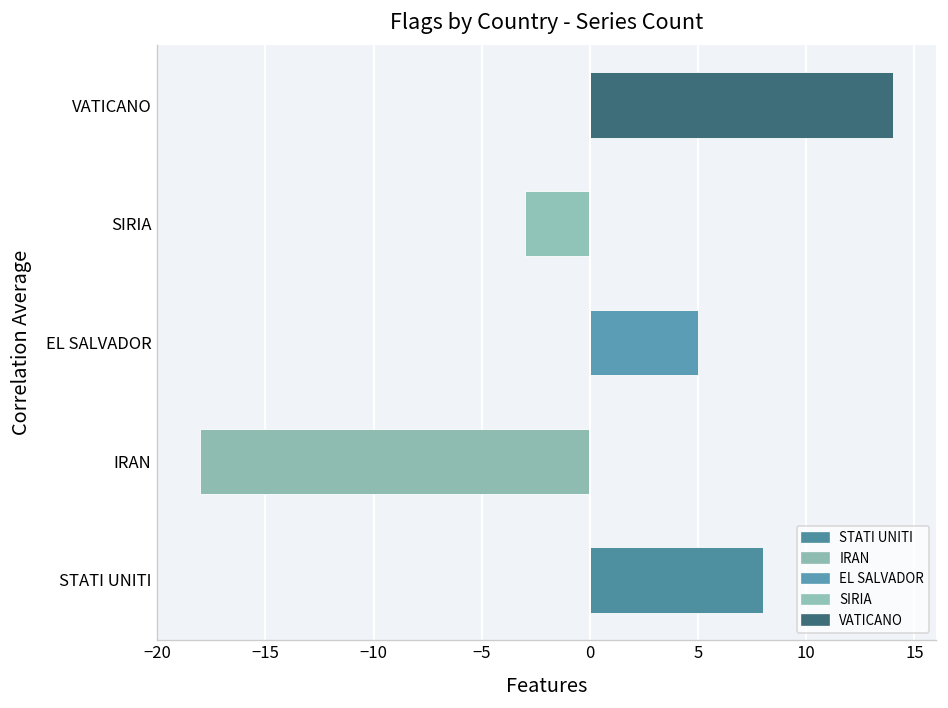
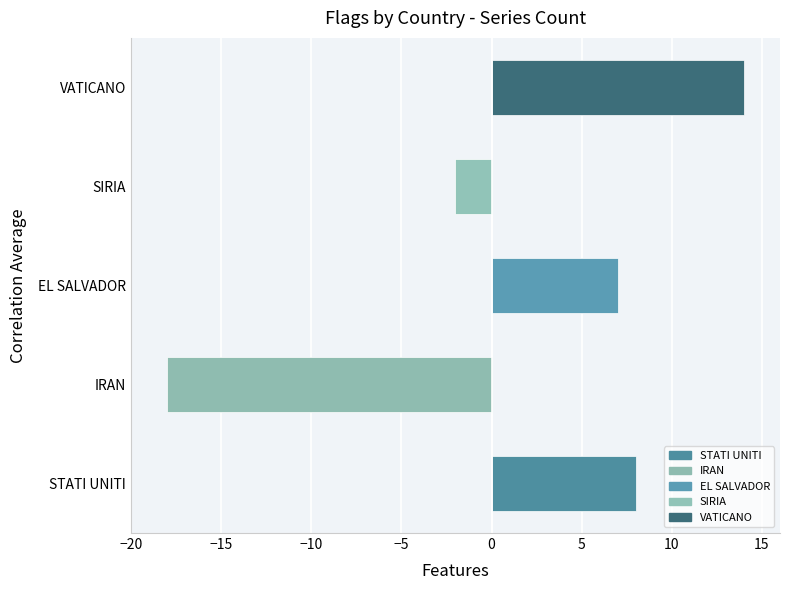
SIRIA: -3 -> -2
EL SALVADOR: 5 -> 7
